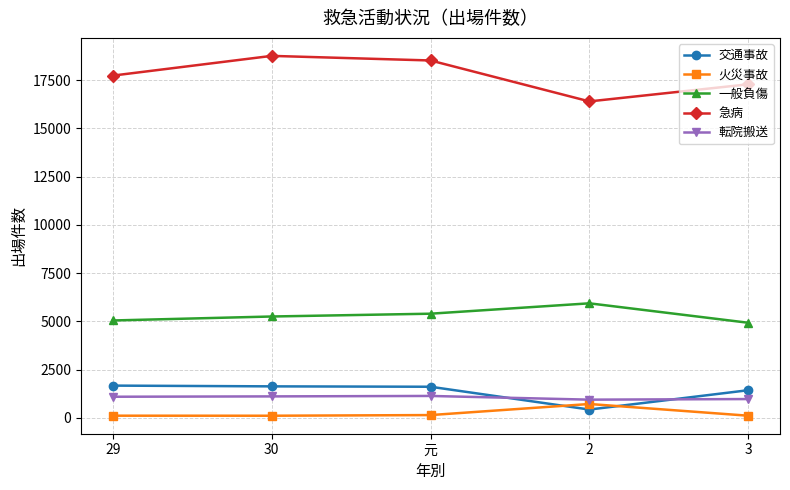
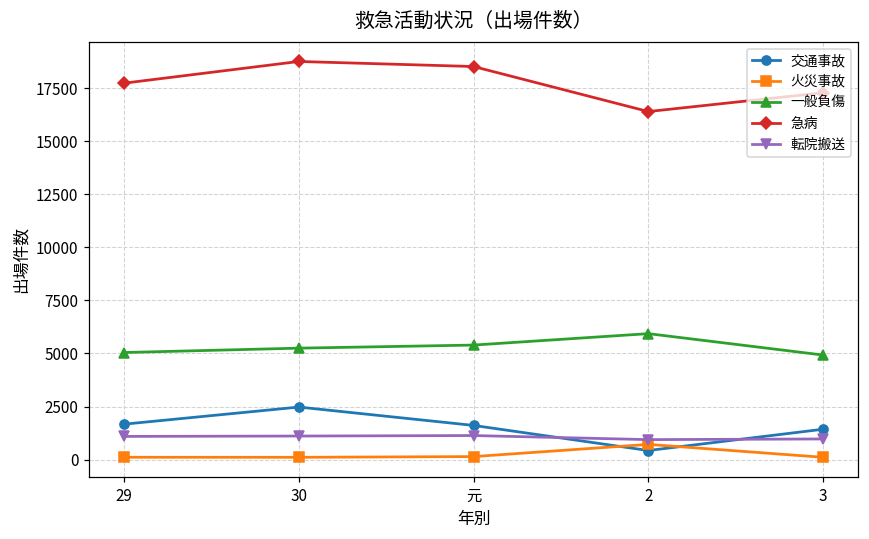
交通事故, 30: 1600 -> 2500
